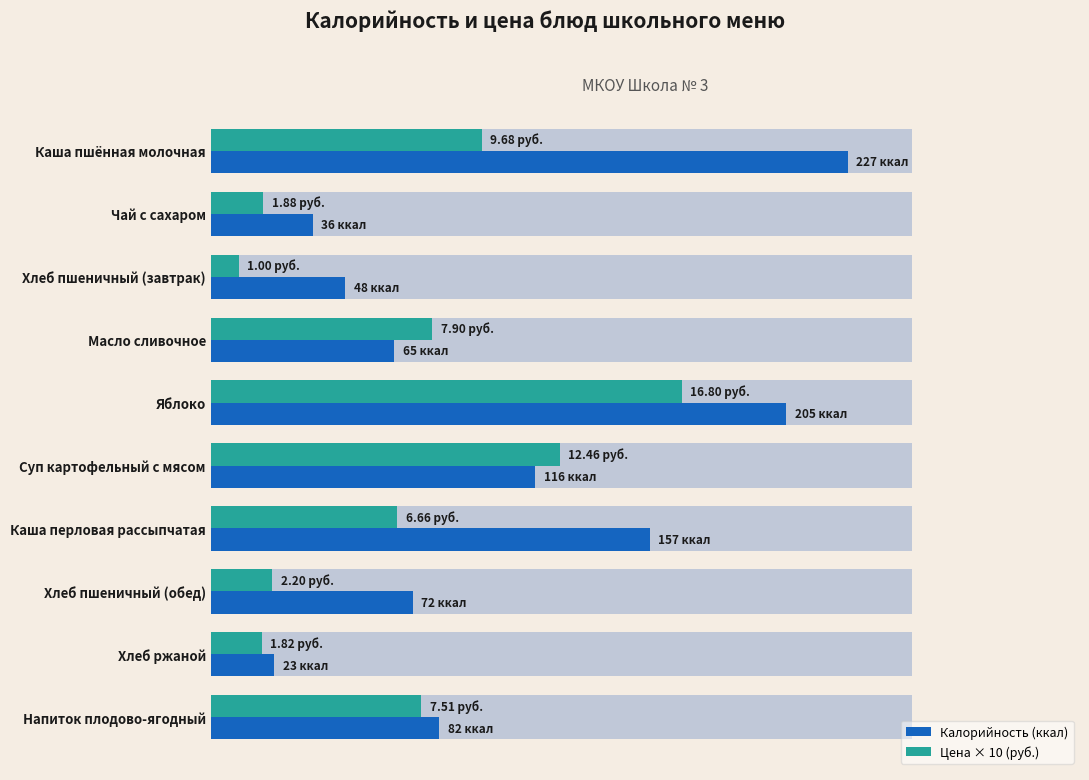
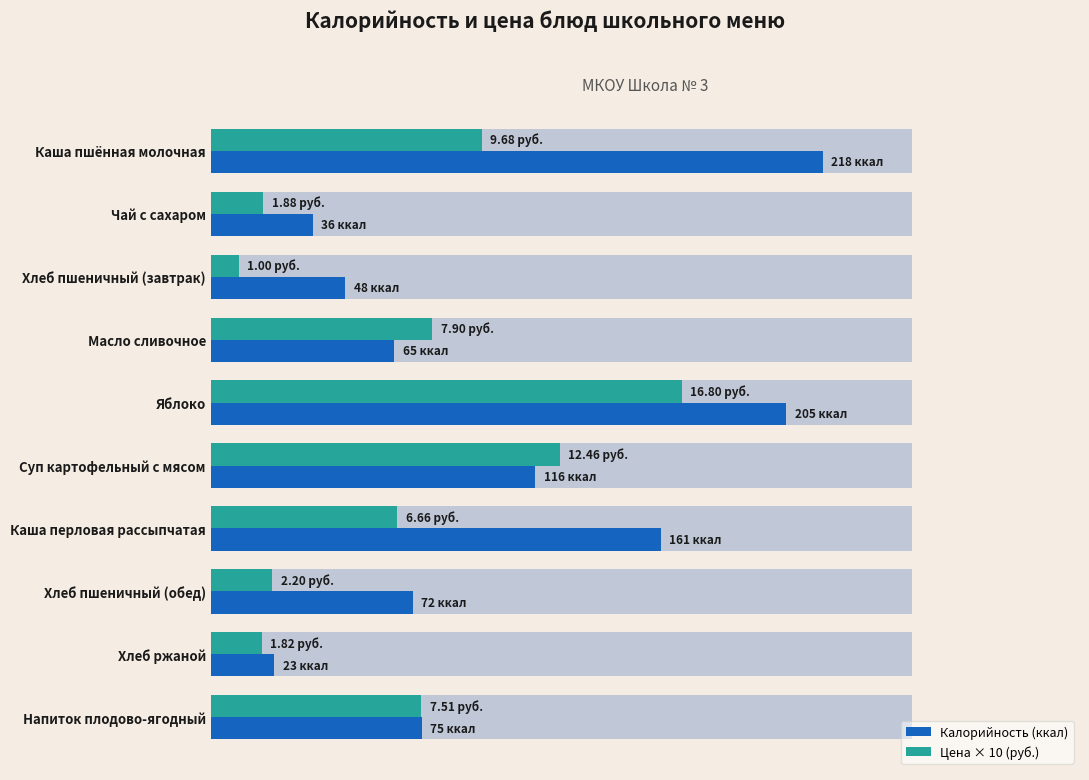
Калорийность (ккал), Каша пшённая молочная: 227 -> 218
Калорийность (ккал), Каша перловая рассыпчатая: 157 -> 161
Калорийность (ккал), Напиток плодово-ягодный: 82 -> 75
